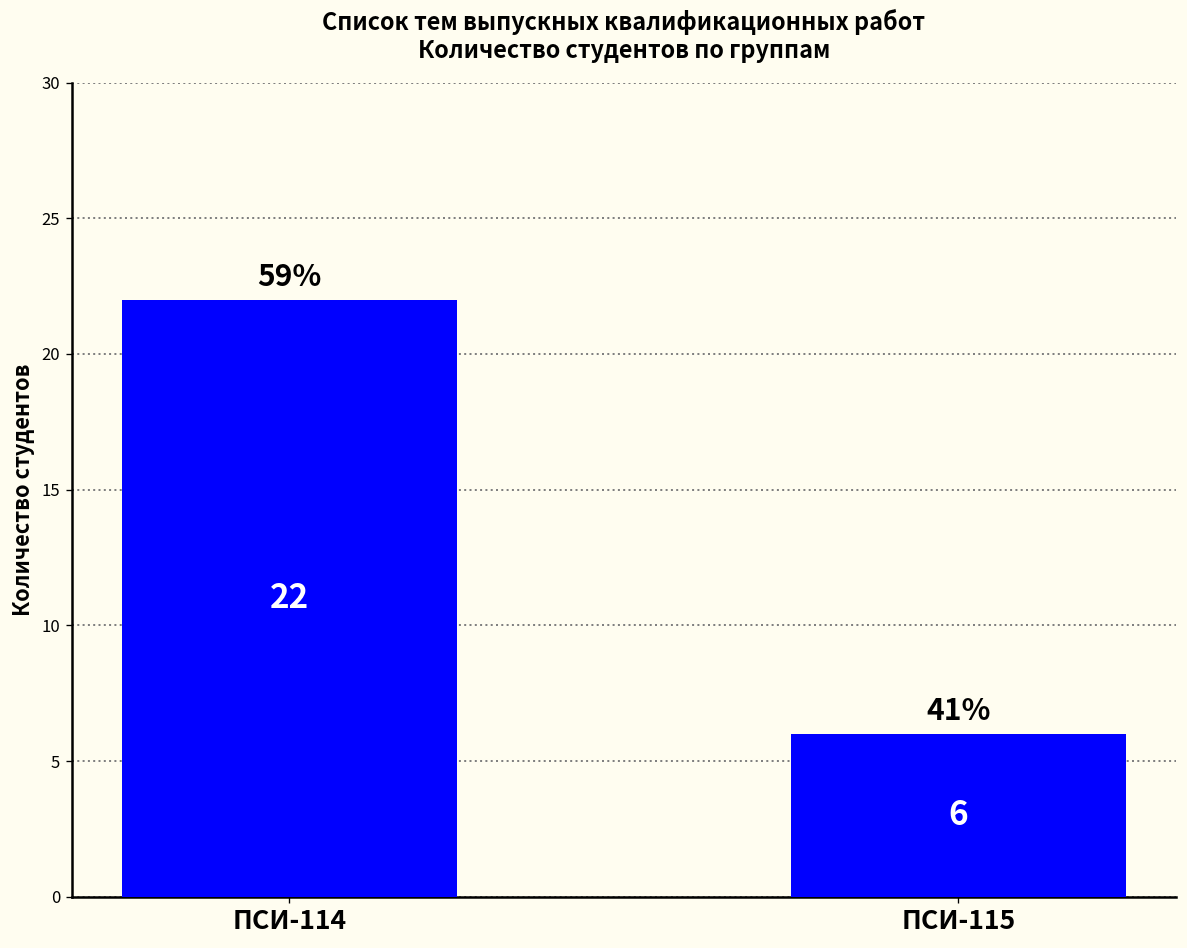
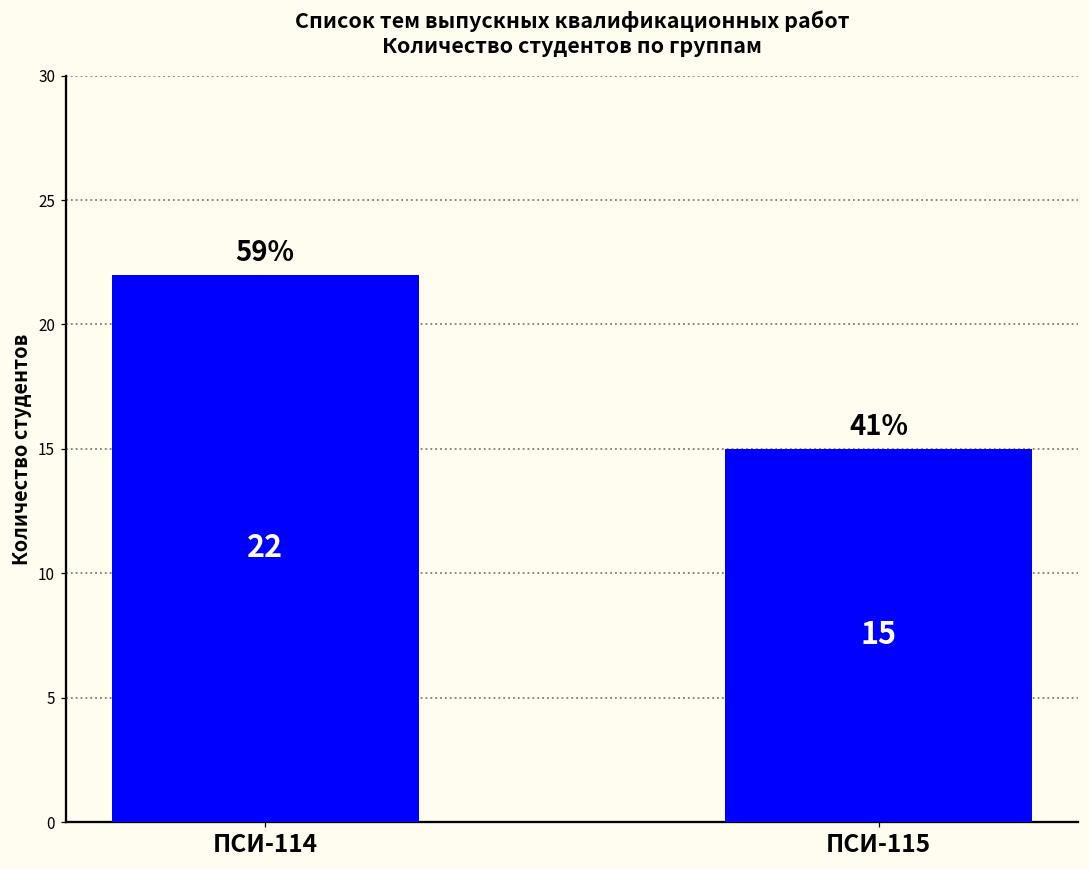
ПСИ-115: 6 -> 15
